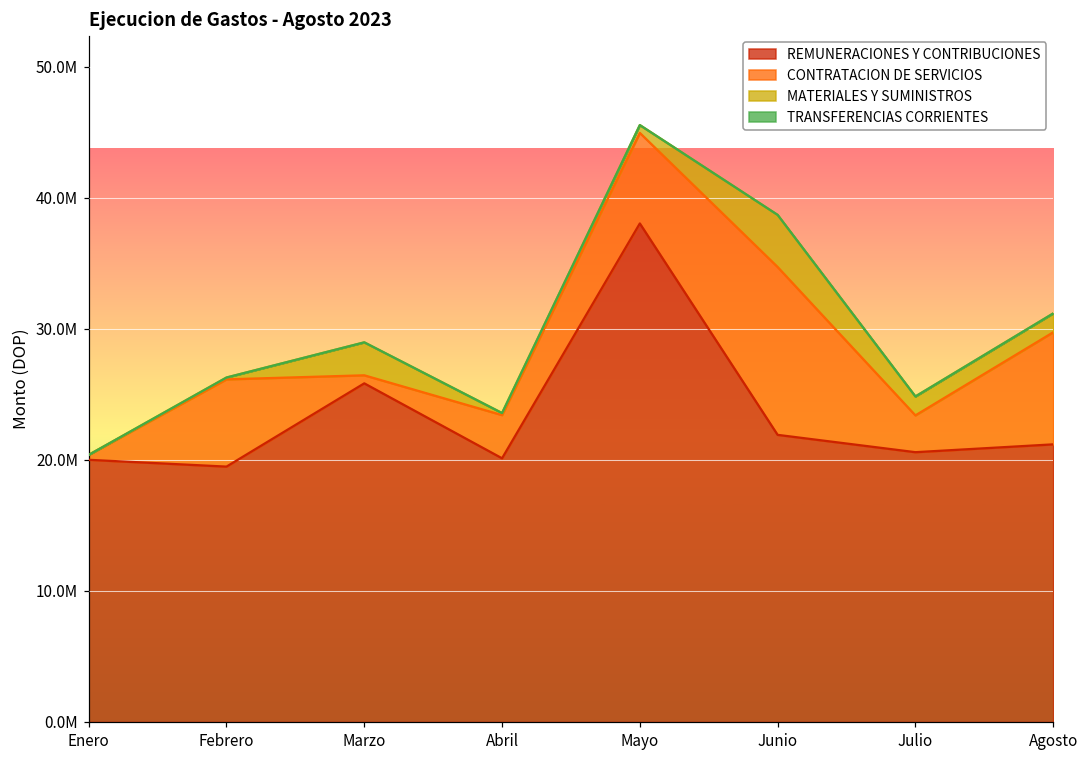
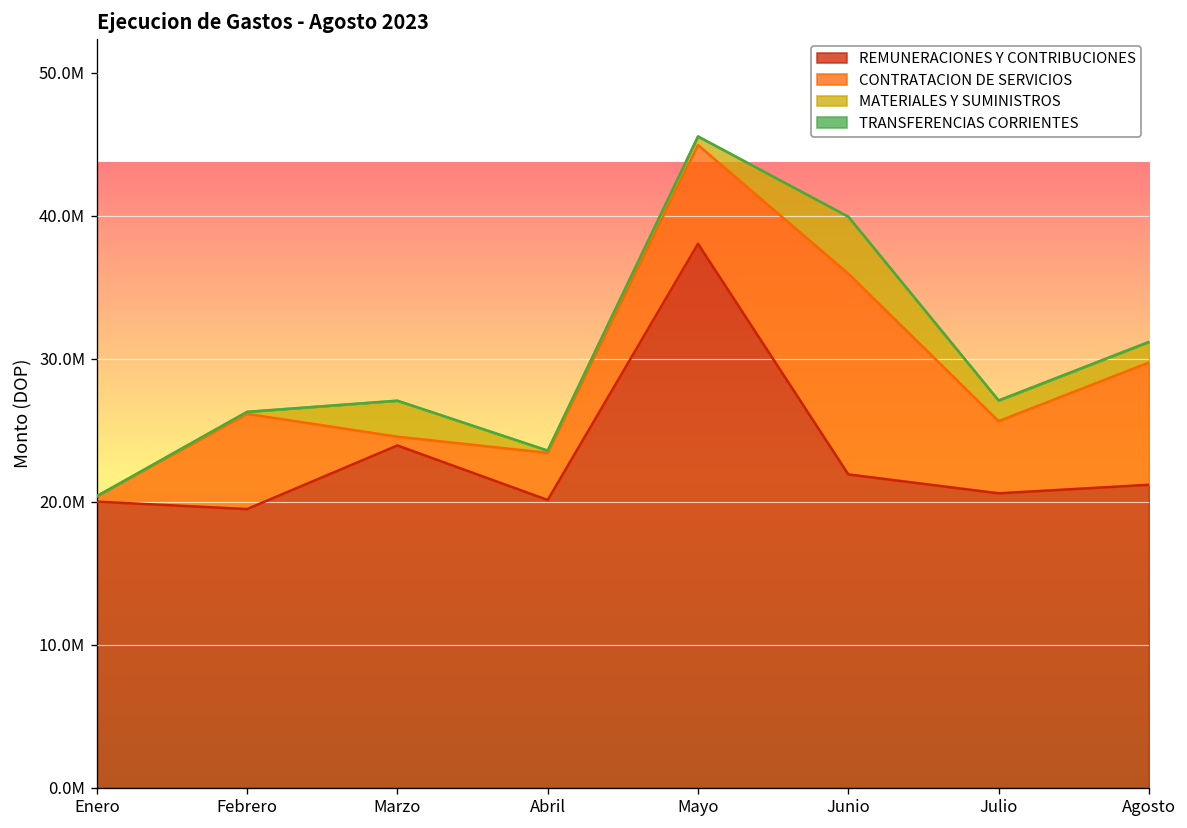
REMUNERACIONES Y CONTRIBUCIONES, Marzo: 25800000 -> 23900000
CONTRATACION DE SERVICIOS, Junio: 12800000 -> 14100000
CONTRATACION DE SERVICIOS, Julio: 2800000 -> 5000000
